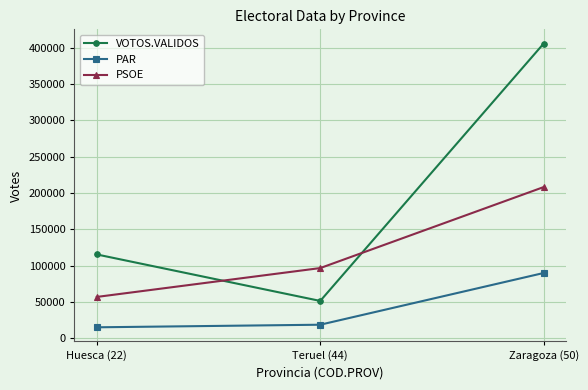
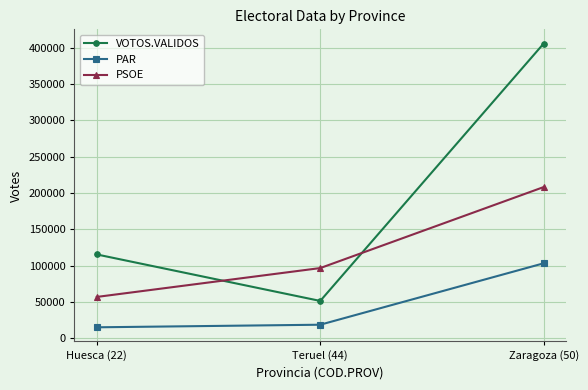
PAR, Zaragoza (50): 90000 -> 100000
